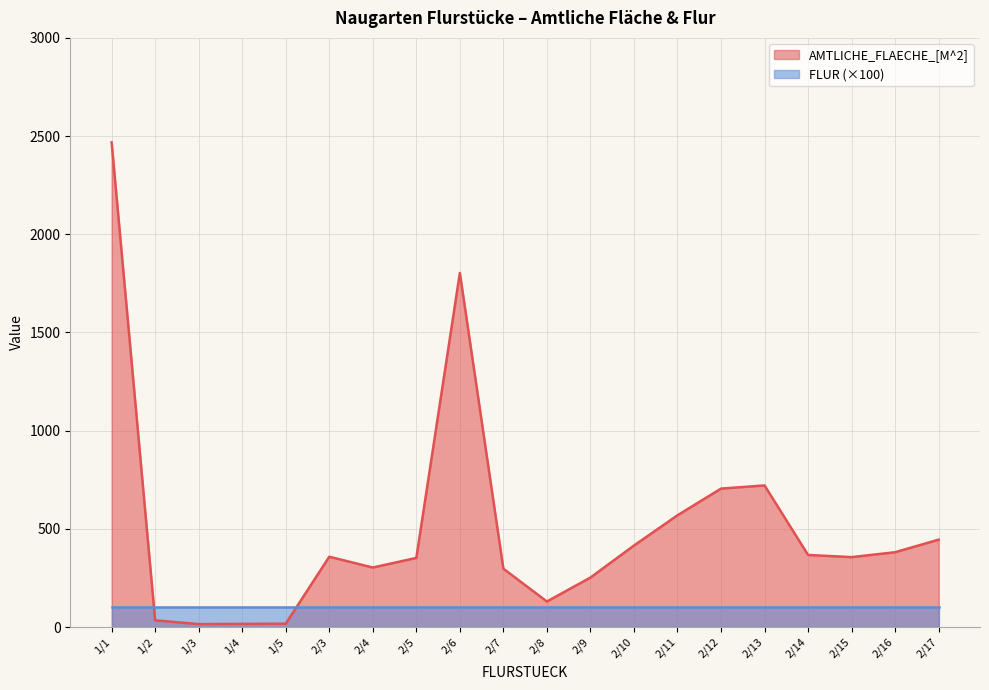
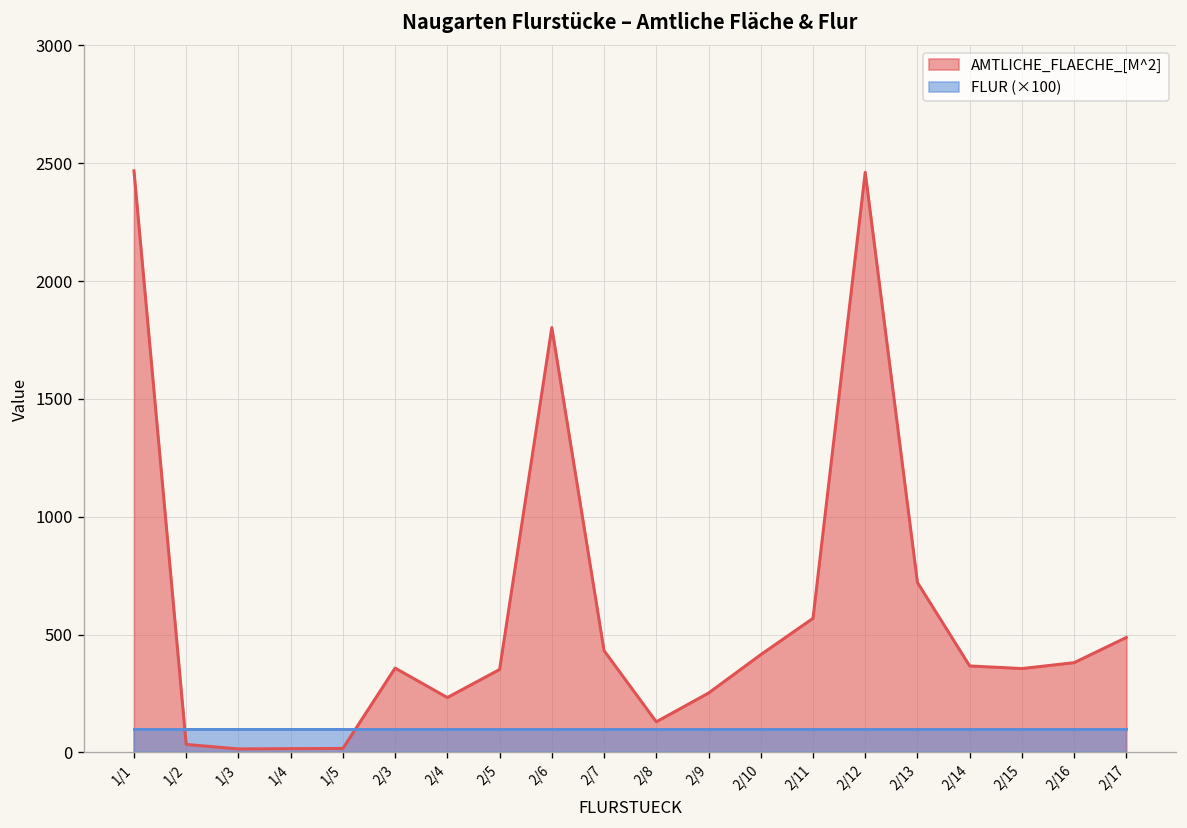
AMTLICHE_FLAECHE_[M^2], 2/4: 300 -> 230
AMTLICHE_FLAECHE_[M^2], 2/7: 300 -> 430
AMTLICHE_FLAECHE_[M^2], 2/12: 710 -> 2460
AMTLICHE_FLAECHE_[M^2], 2/17: 450 -> 490
